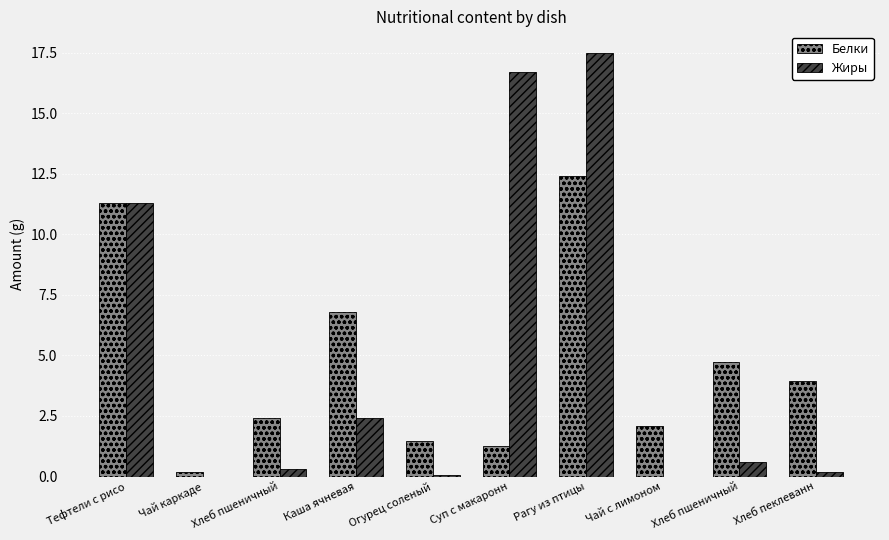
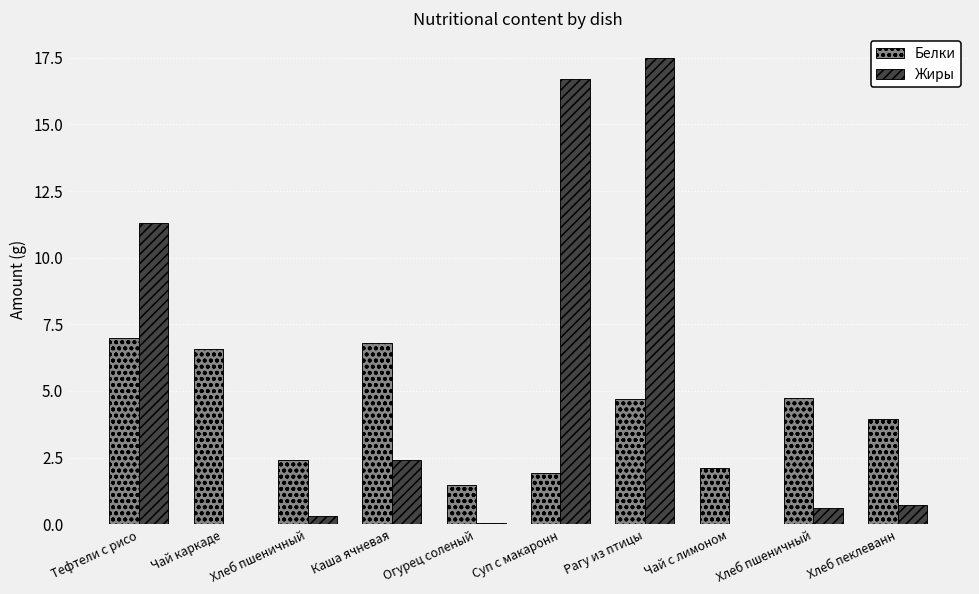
Белки, Тефтели с рисо: 11.3 -> 7.0
Белки, Чай каркаде: 0.2 -> 6.6
Белки, Суп с макаронн: 1.3 -> 1.9
Белки, Рагу из птицы: 12.4 -> 4.7
Жиры, Хлеб пеклеванн: 0.2 -> 0.7
